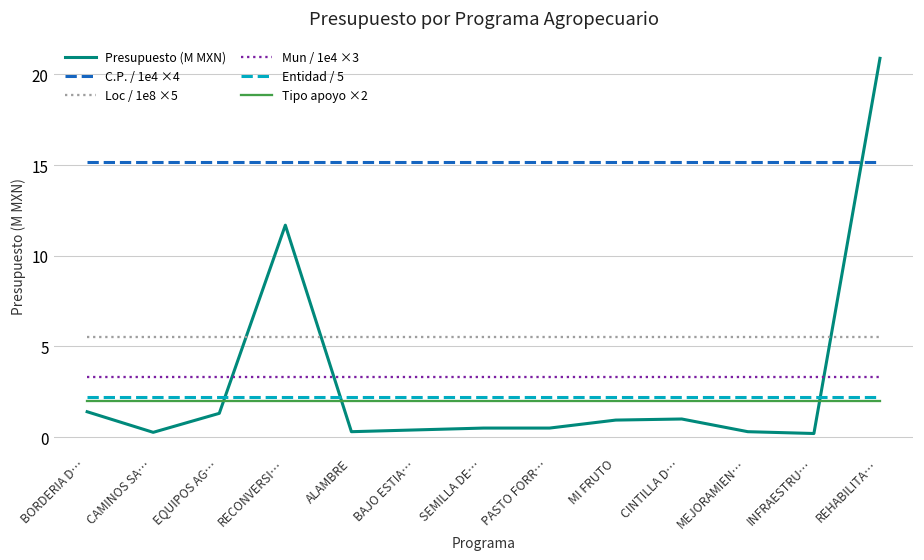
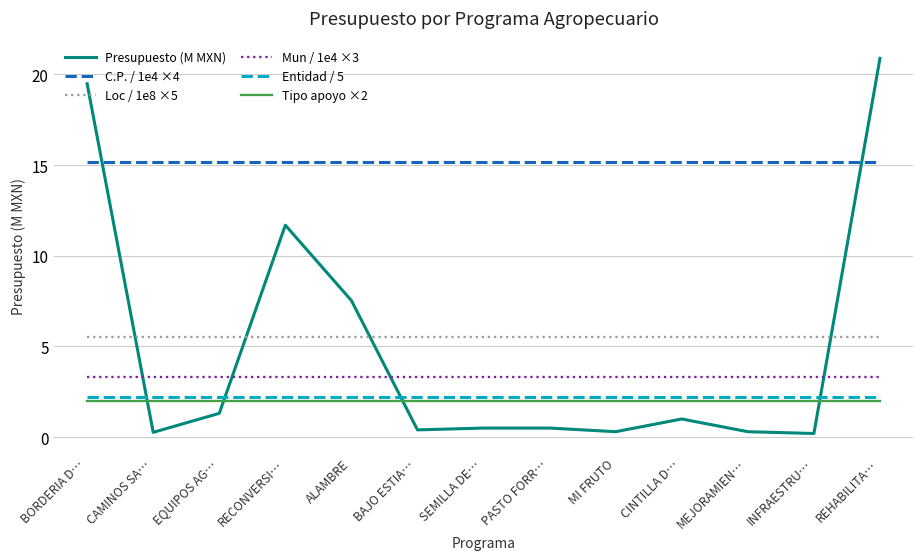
Presupuesto (M MXN), BORDERIA D…: 1.4 -> 19.5
Presupuesto (M MXN), ALAMBRE: 0.3 -> 7.5
Presupuesto (M MXN), MI FRUTO: 0.9 -> 0.3
